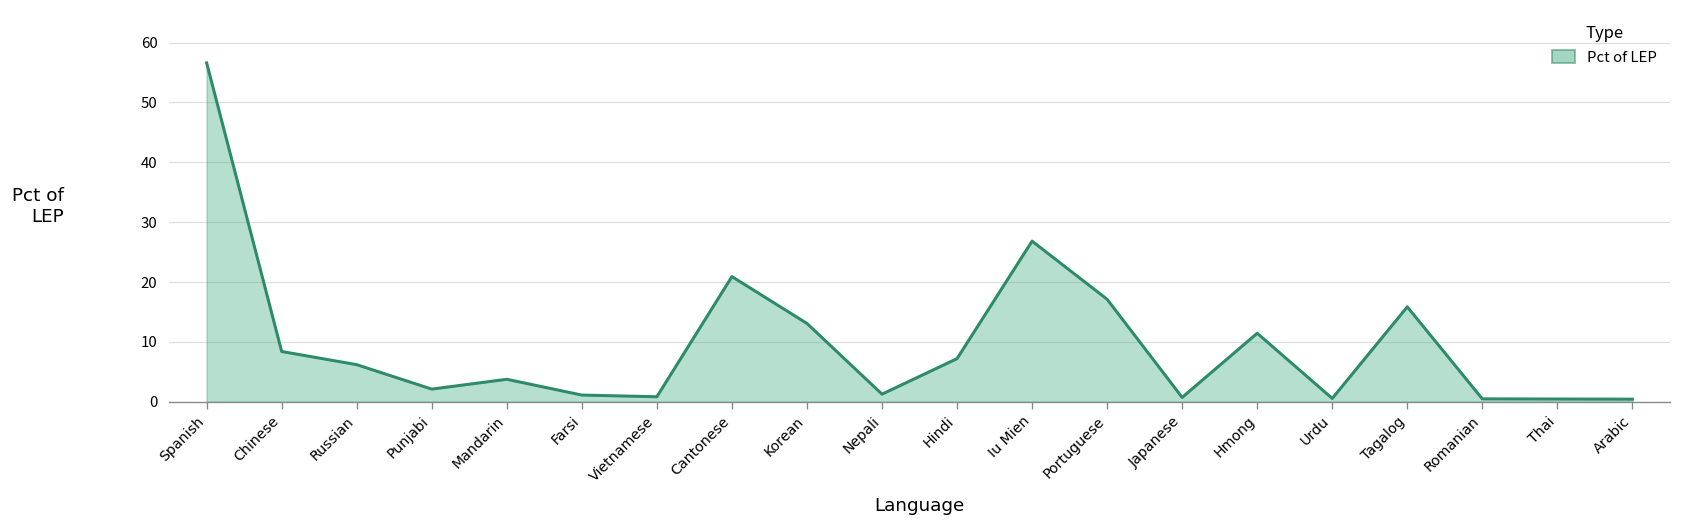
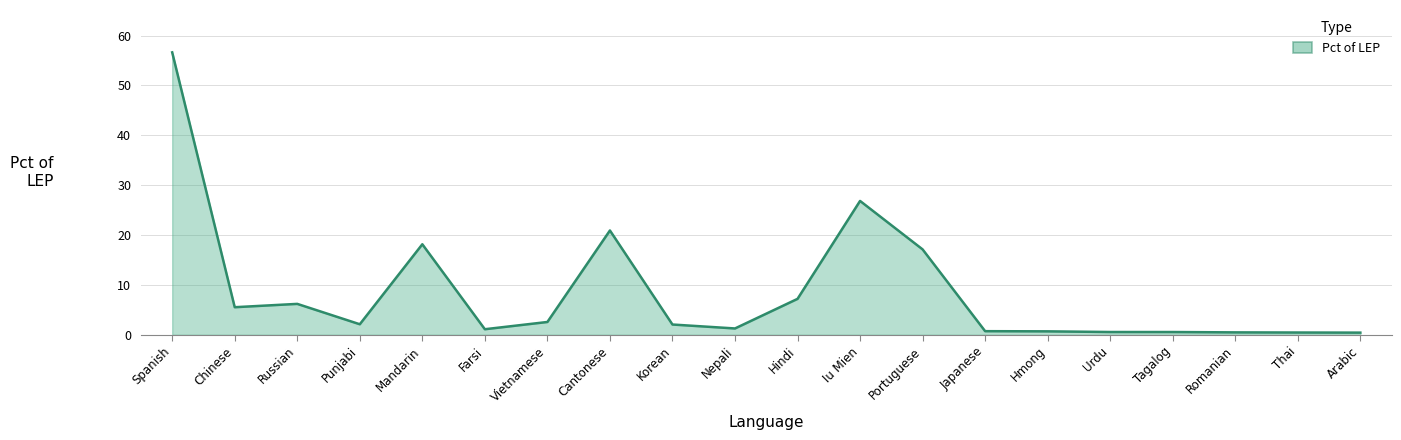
Chinese: 8 -> 6
Mandarin: 4 -> 18
Vietnamese: 1 -> 3
Korean: 13 -> 2
Hmong: 11 -> 1
Tagalog: 16 -> 1
